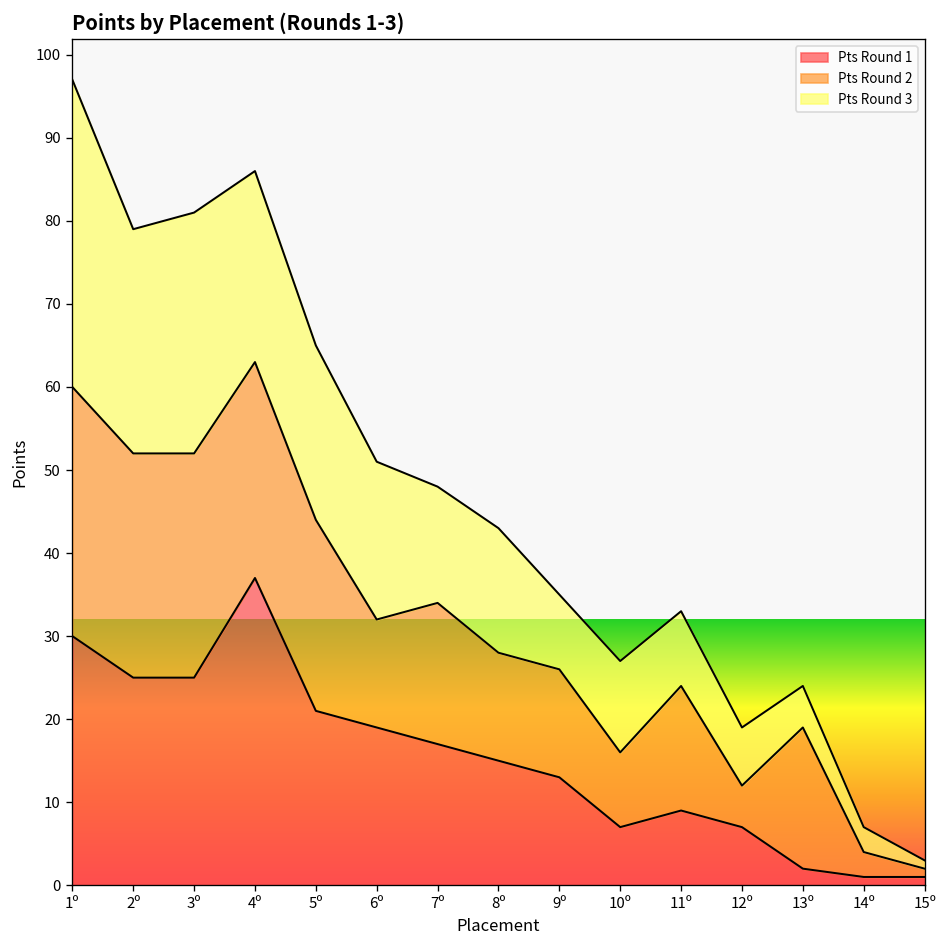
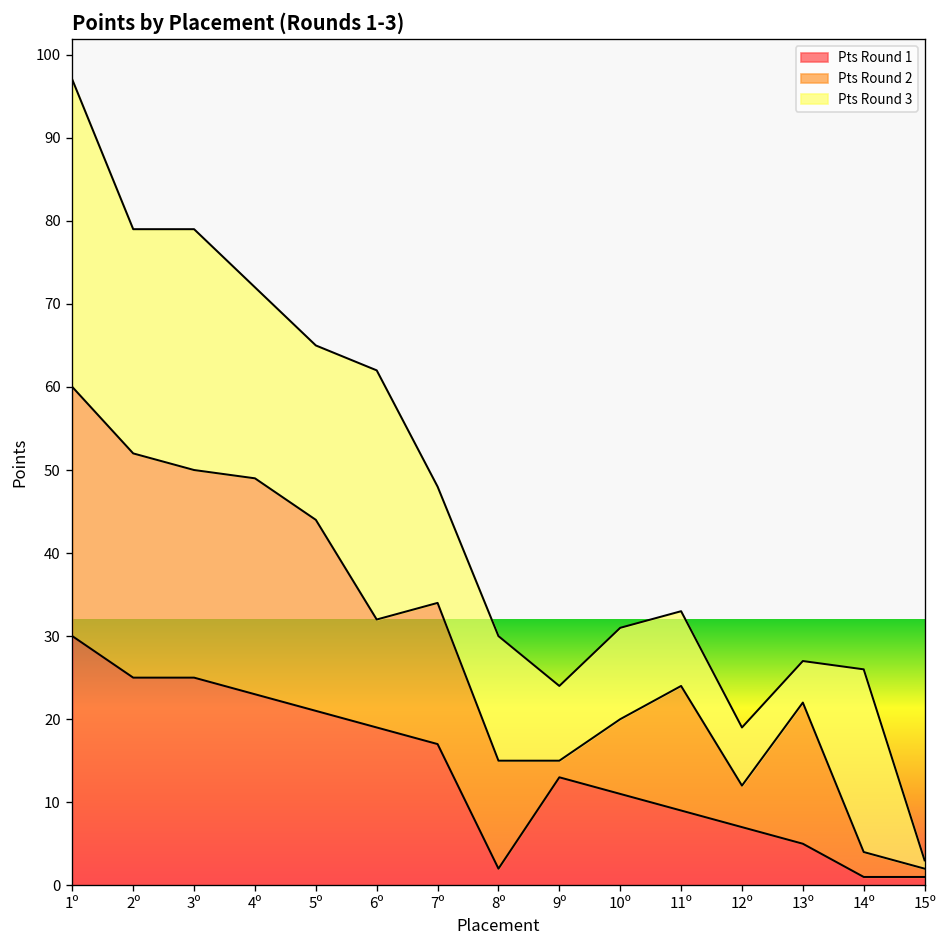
Pts Round 2, 3º: 27 -> 25
Pts Round 1, 4º: 37 -> 23
Pts Round 3, 6º: 19 -> 30
Pts Round 1, 8º: 15 -> 2
Pts Round 2, 9º: 13 -> 2
Pts Round 1, 10º: 7 -> 11
Pts Round 1, 13º: 2 -> 5
Pts Round 3, 14º: 3 -> 22
